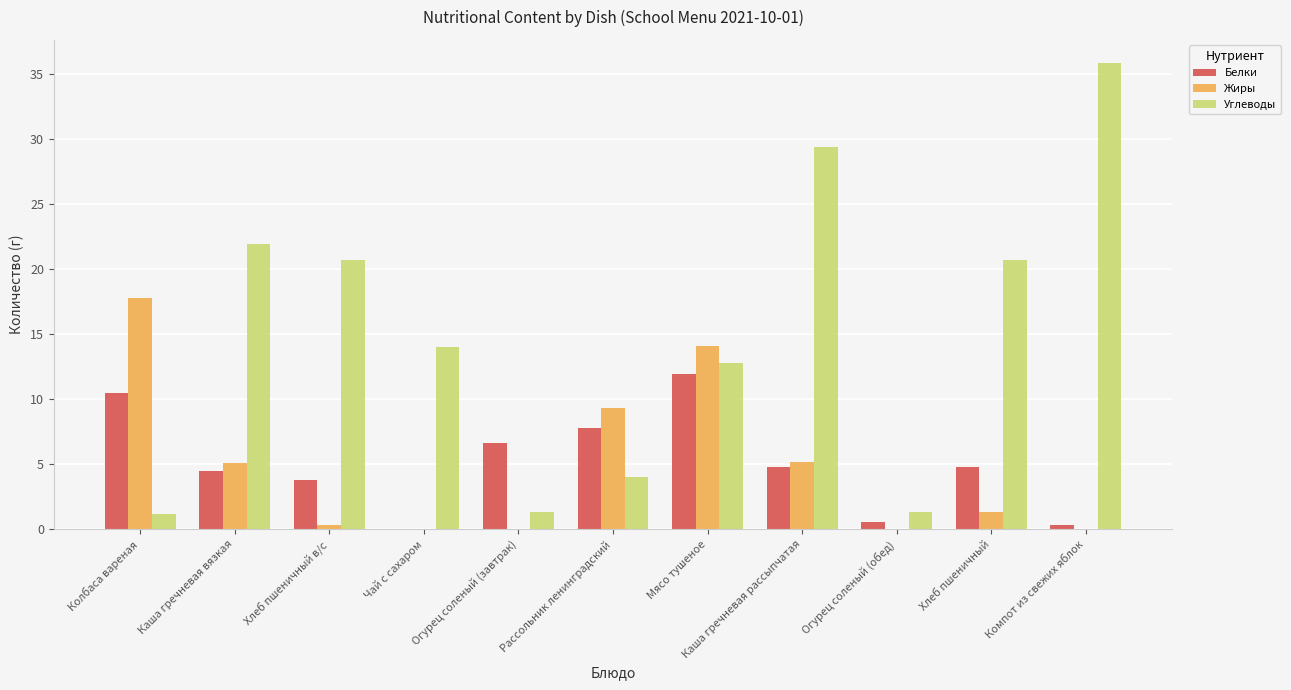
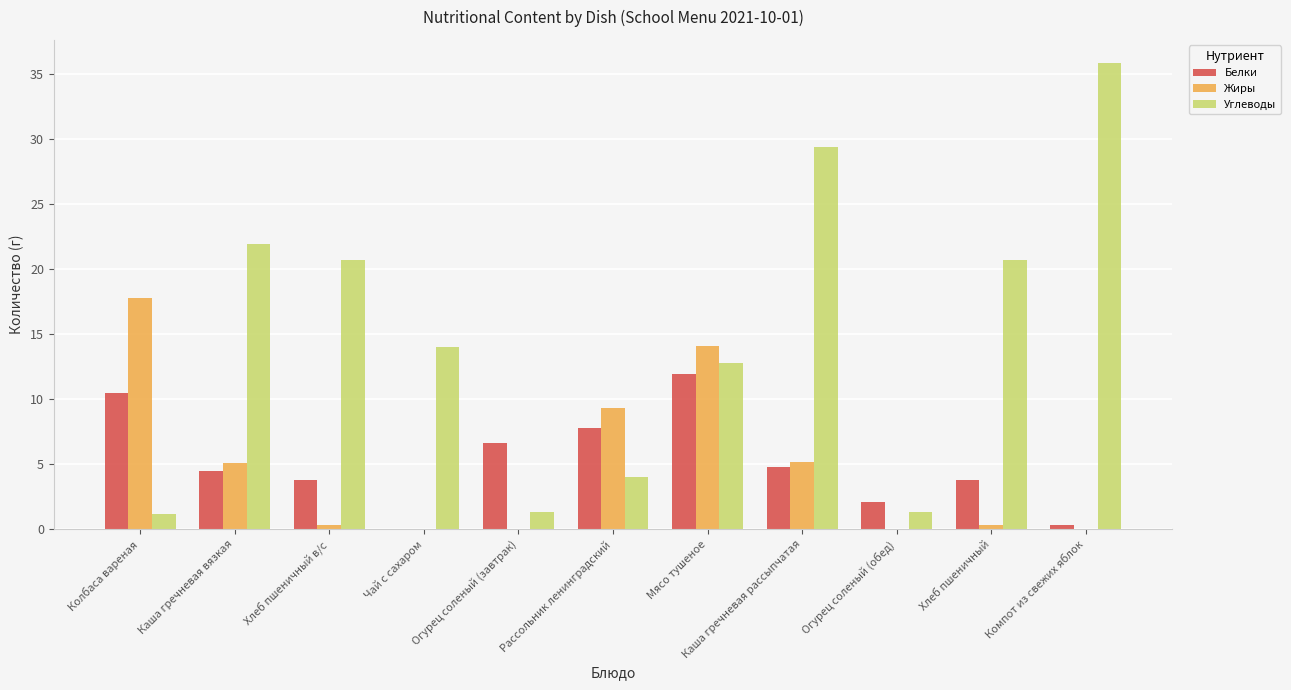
Белки, Огурец соленый (обед): 0.6 -> 2.1
Белки, Хлеб пшеничный: 4.8 -> 3.8
Жиры, Хлеб пшеничный: 1.3 -> 0.3
